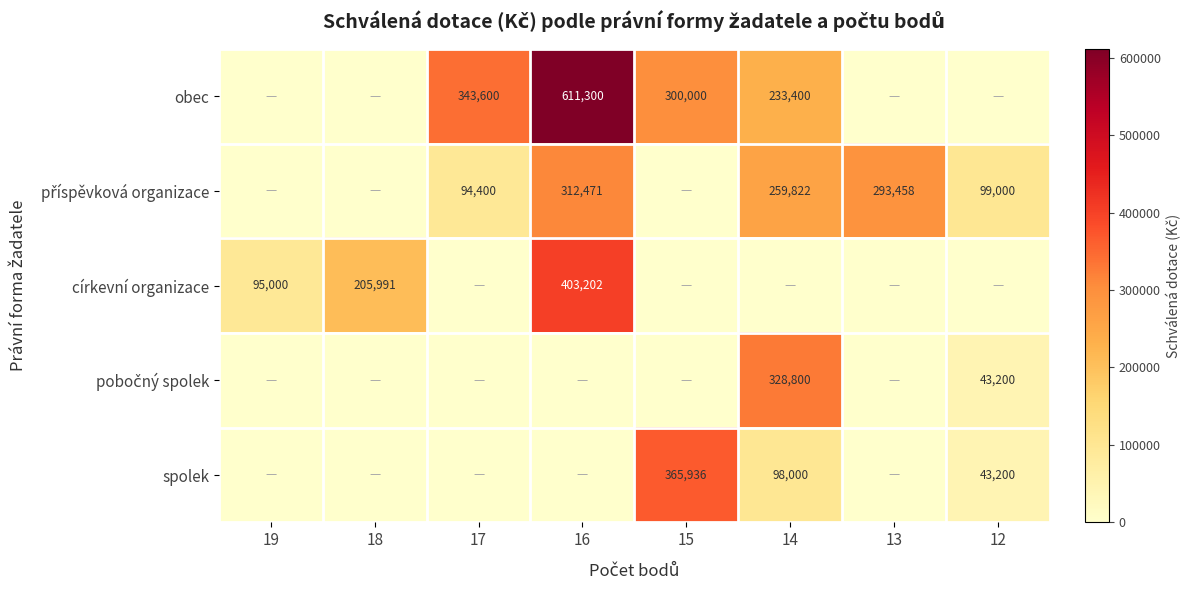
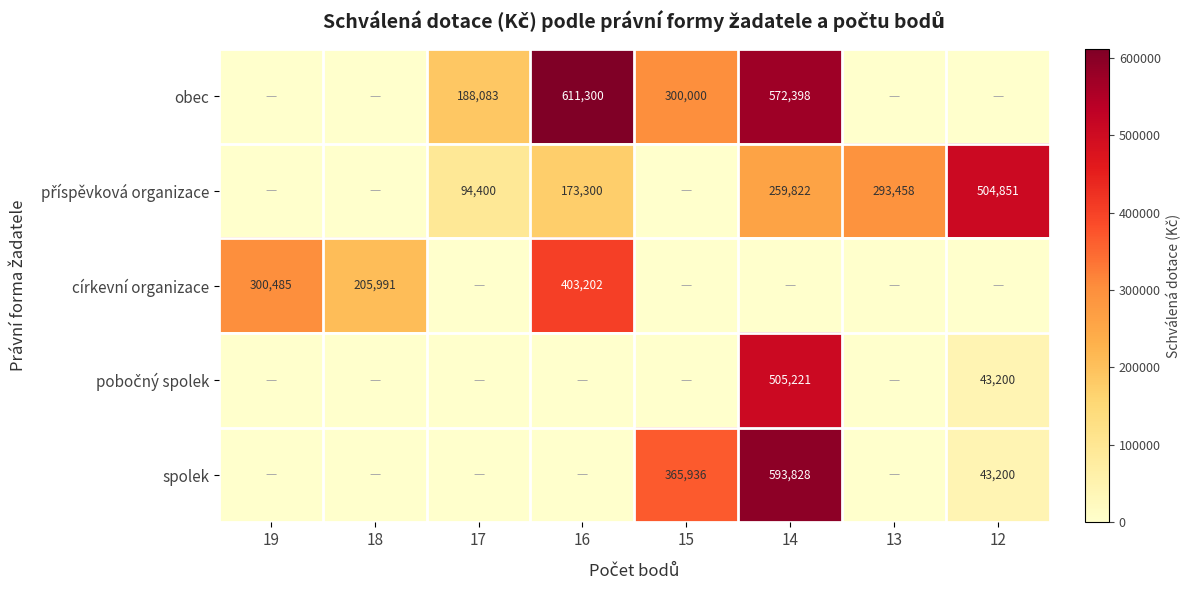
obec, 17: 343,600 -> 188,083
obec, 14: 233,400 -> 572,398
příspěvková organizace, 16: 312,471 -> 173,300
příspěvková organizace, 12: 99,000 -> 504,851
církevní organizace, 19: 95,000 -> 300,485
pobočný spolek, 14: 328,800 -> 505,221
spolek, 14: 98,000 -> 593,828
